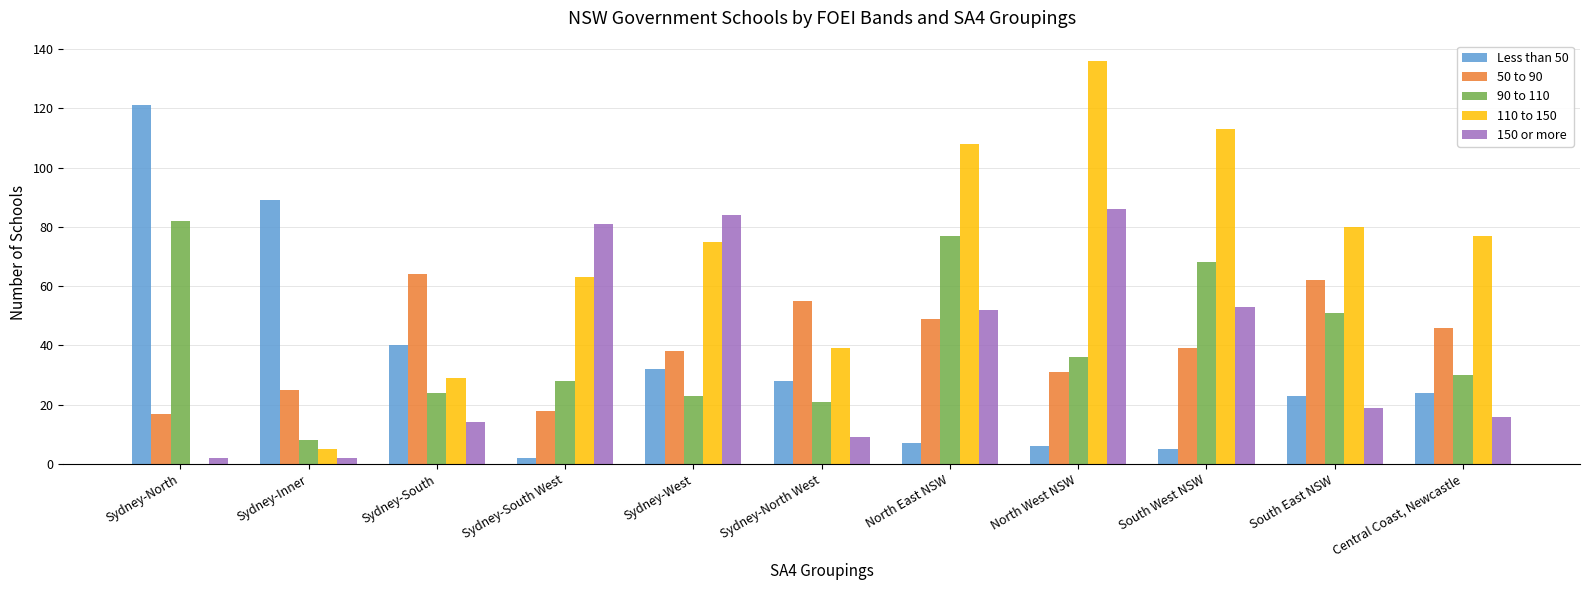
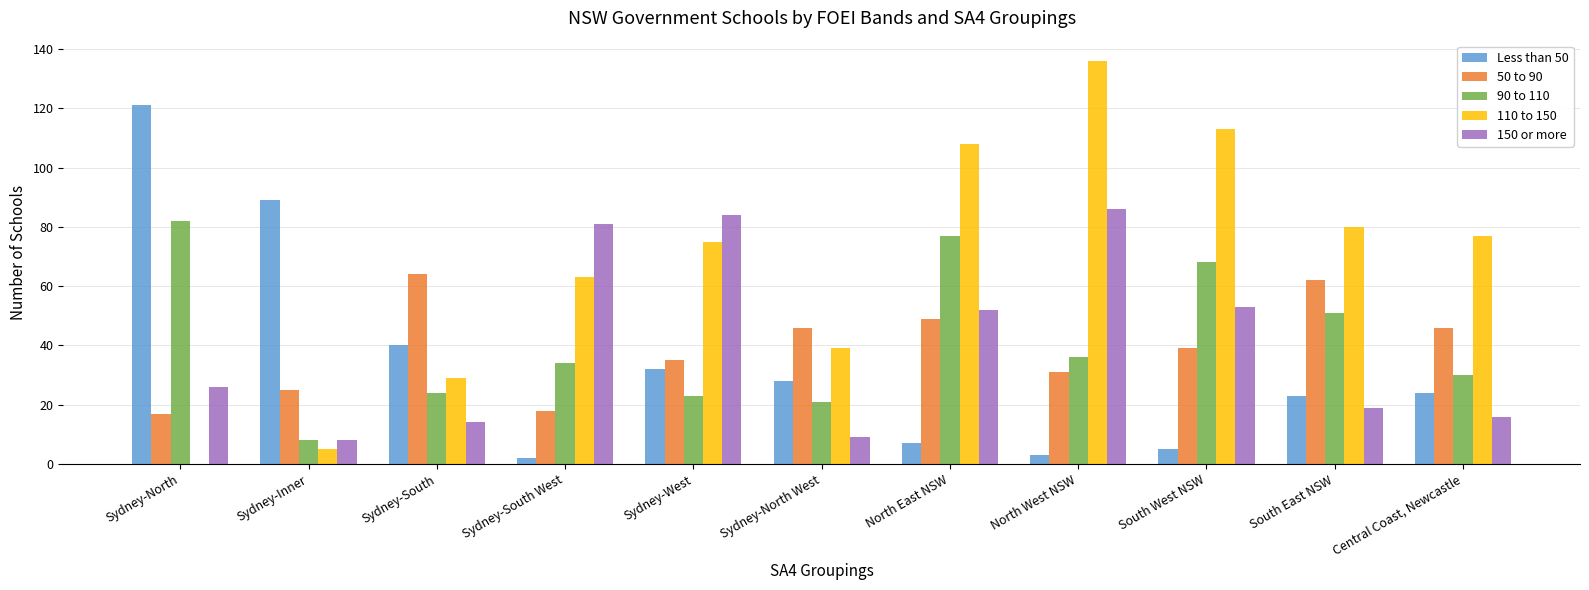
150 or more, Sydney-North: 2 -> 26
150 or more, Sydney-Inner: 2 -> 8
90 to 110, Sydney-South West: 28 -> 34
50 to 90, Sydney-West: 38 -> 35
50 to 90, Sydney-North West: 55 -> 46
Less than 50, North West NSW: 6 -> 3
